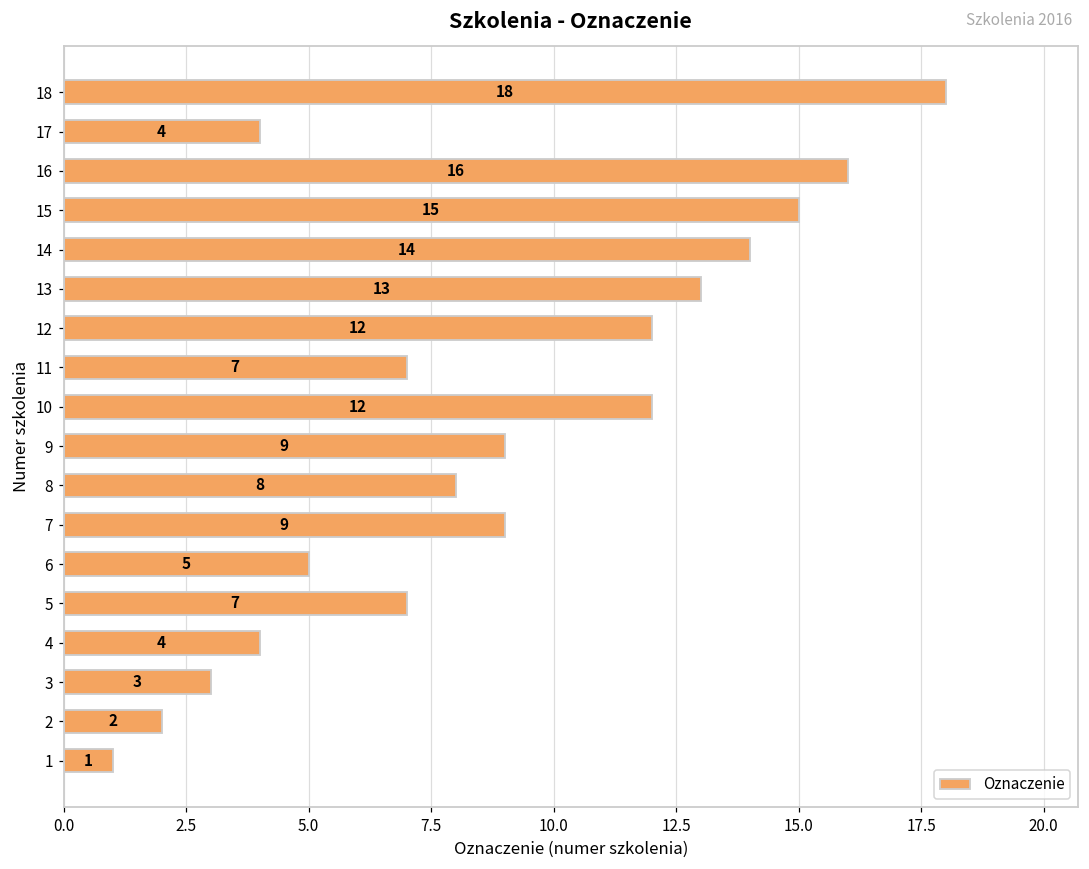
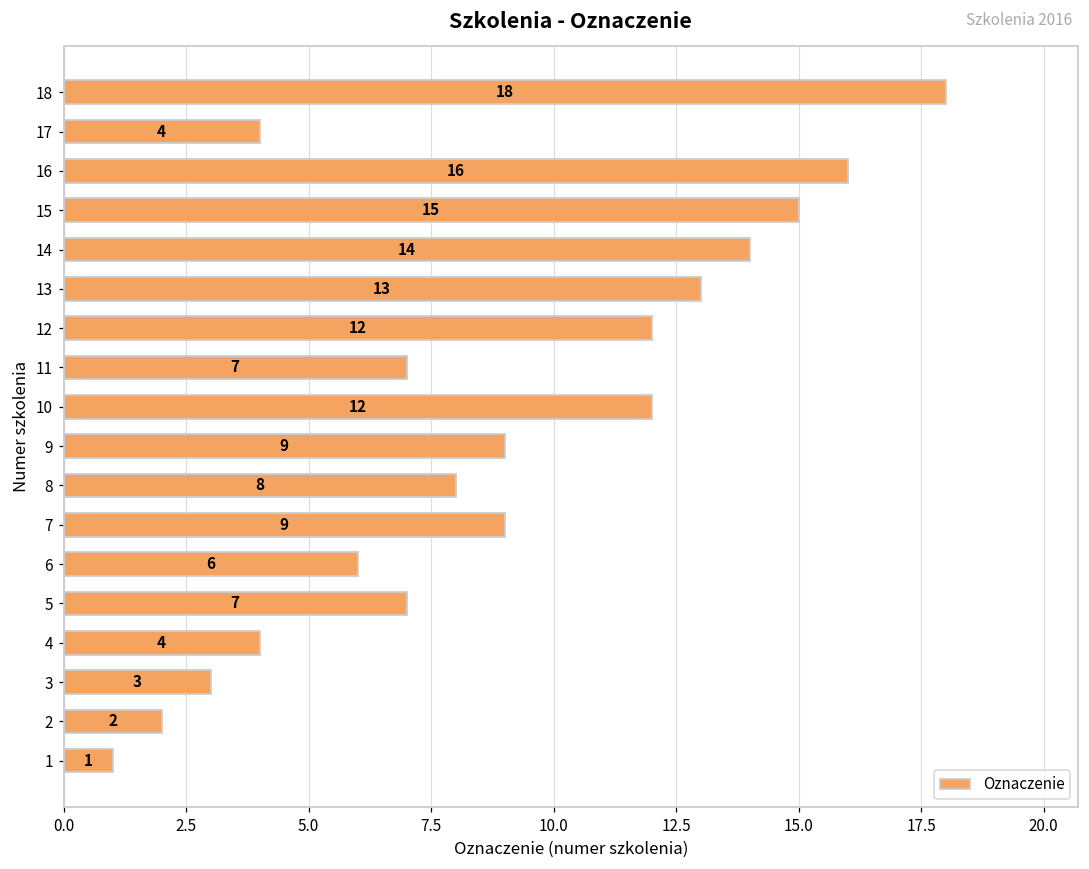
6: 5 -> 6
